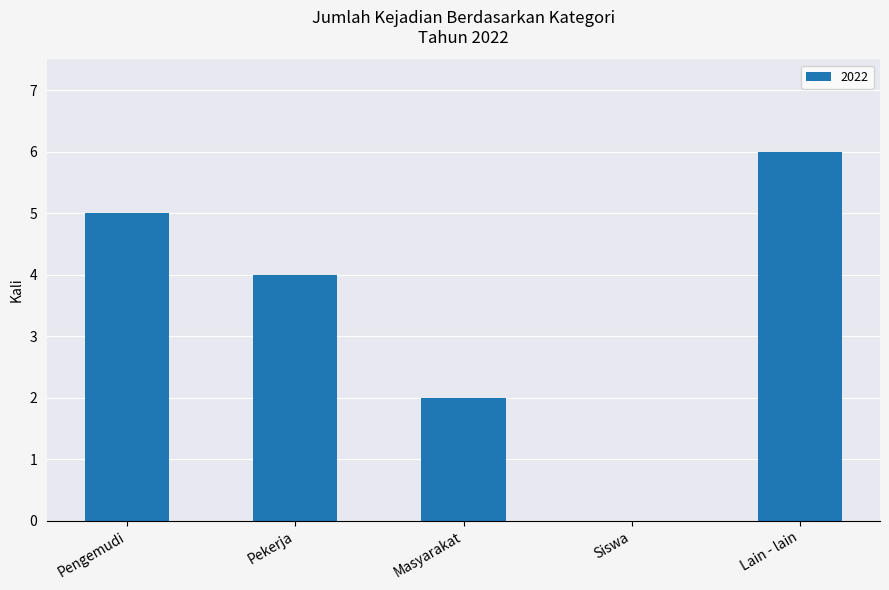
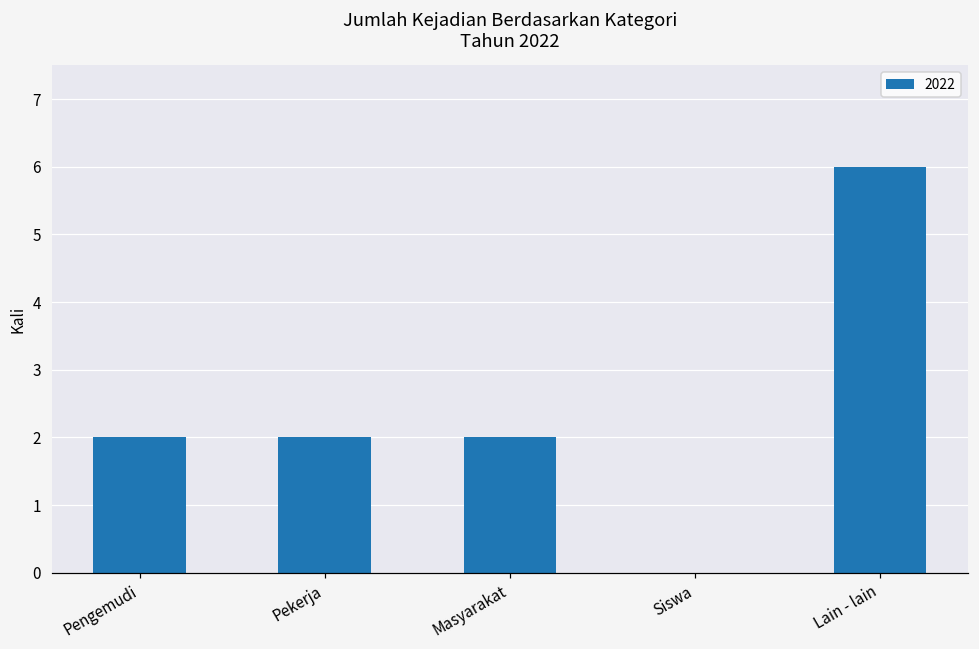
Pengemudi: 5 -> 2
Pekerja: 4 -> 2
